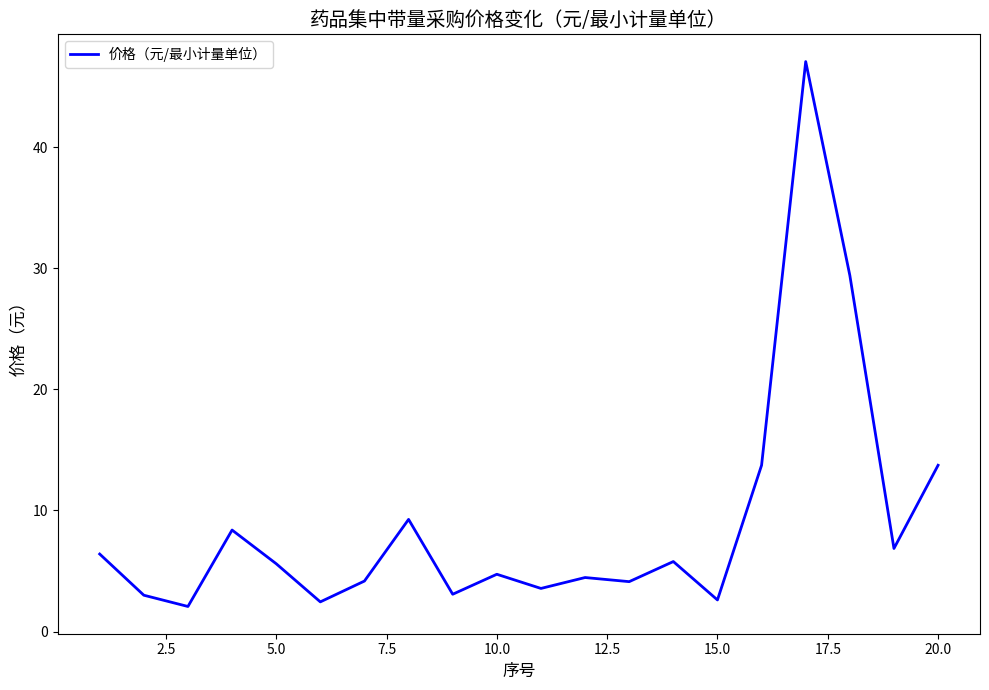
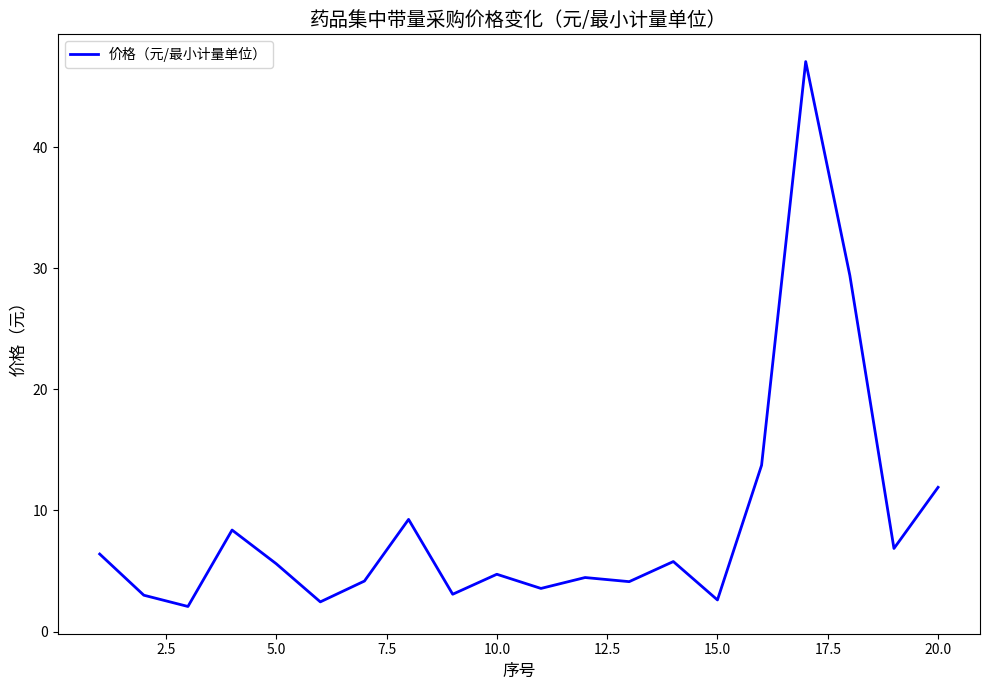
20.0: 13.7 -> 11.9
